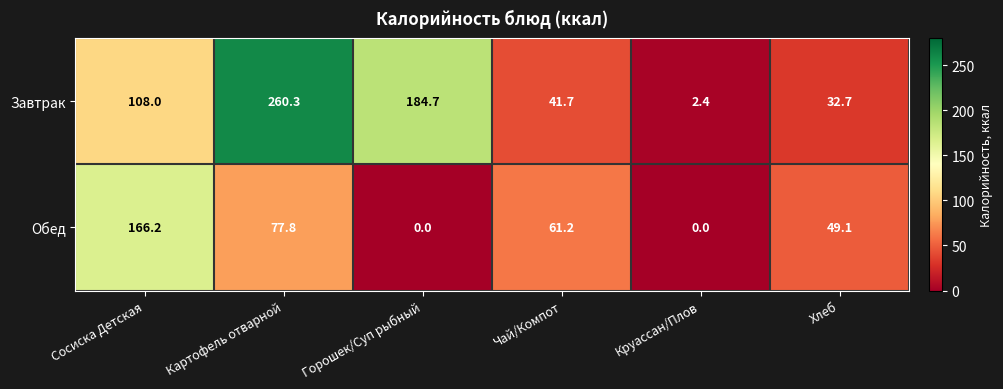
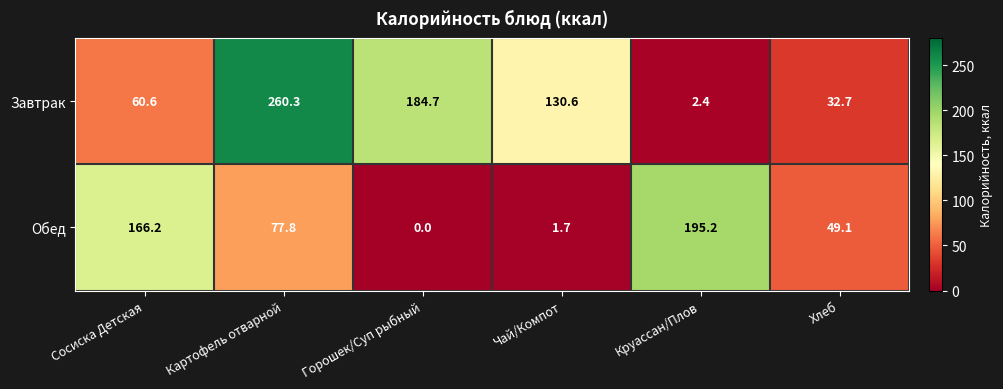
Завтрак, Сосиска Детская: 108.0 -> 60.6
Завтрак, Чай/Компот: 41.7 -> 130.6
Обед, Чай/Компот: 61.2 -> 1.7
Обед, Круассан/Плов: 0.0 -> 195.2
